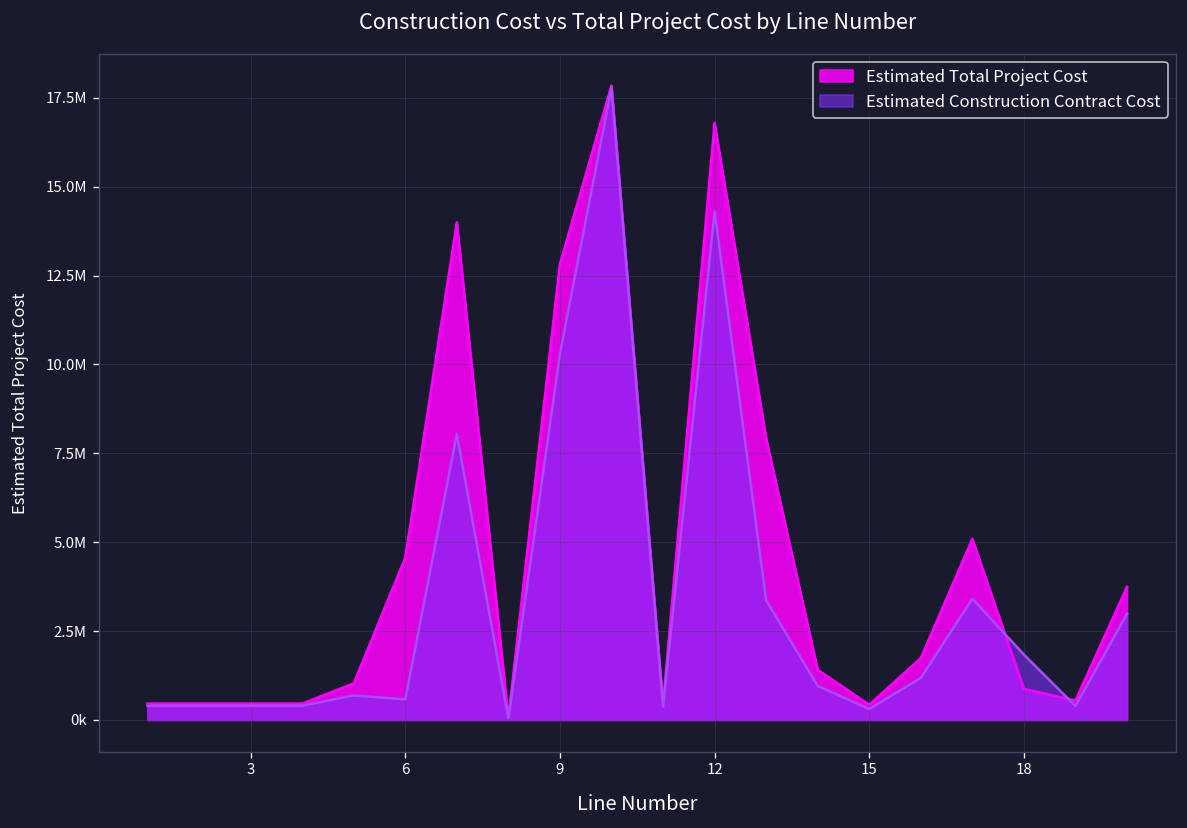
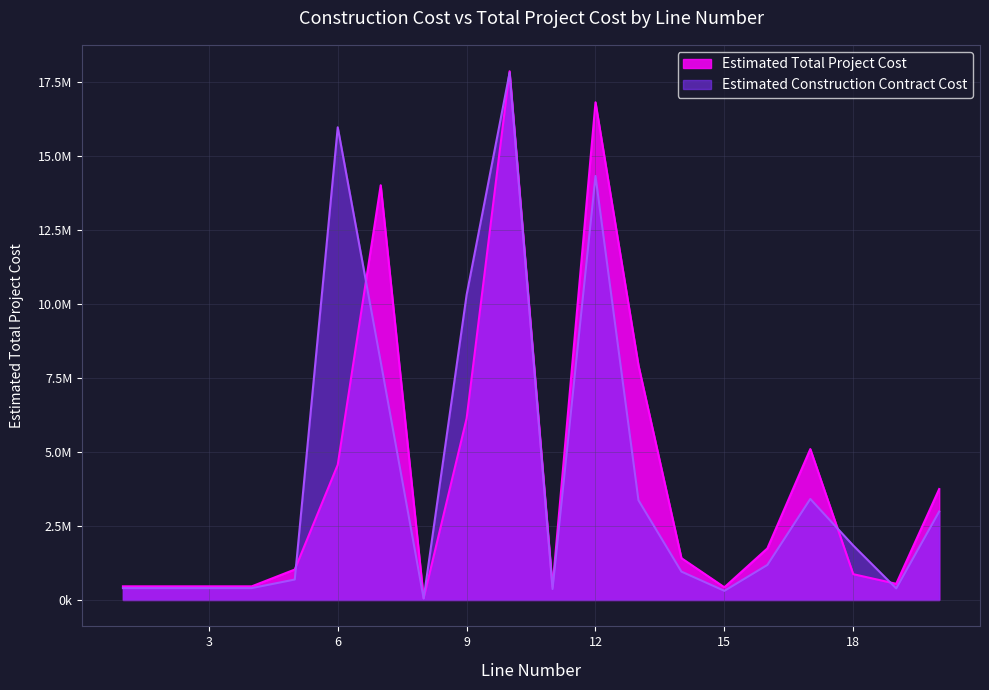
Estimated Construction Contract Cost, 6: 600000 -> 16000000
Estimated Total Project Cost, 9: 12800000 -> 6100000
